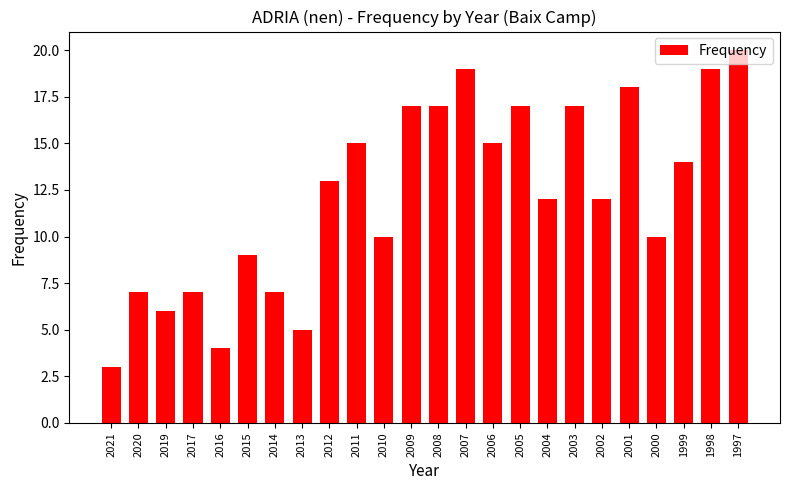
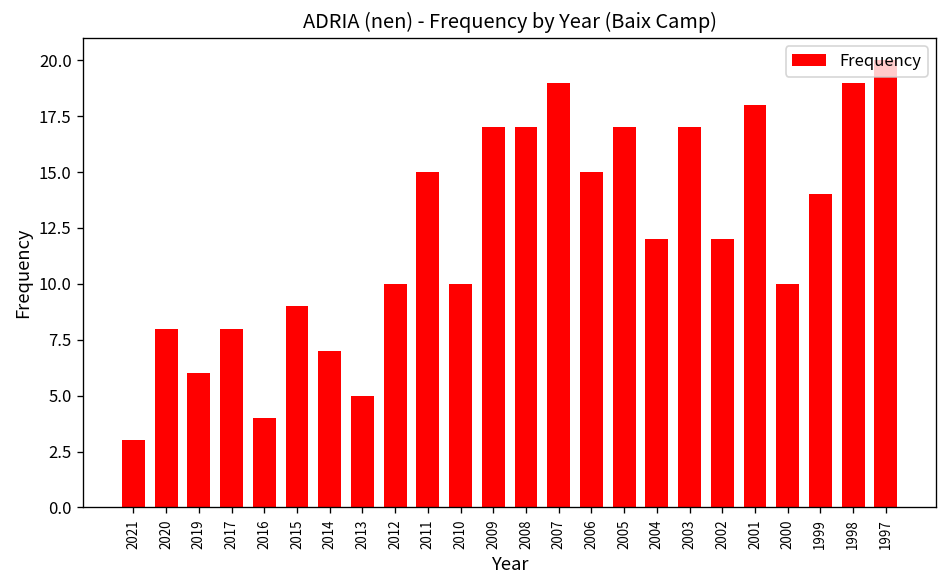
2020: 7 -> 8
2017: 7 -> 8
2012: 13 -> 10
